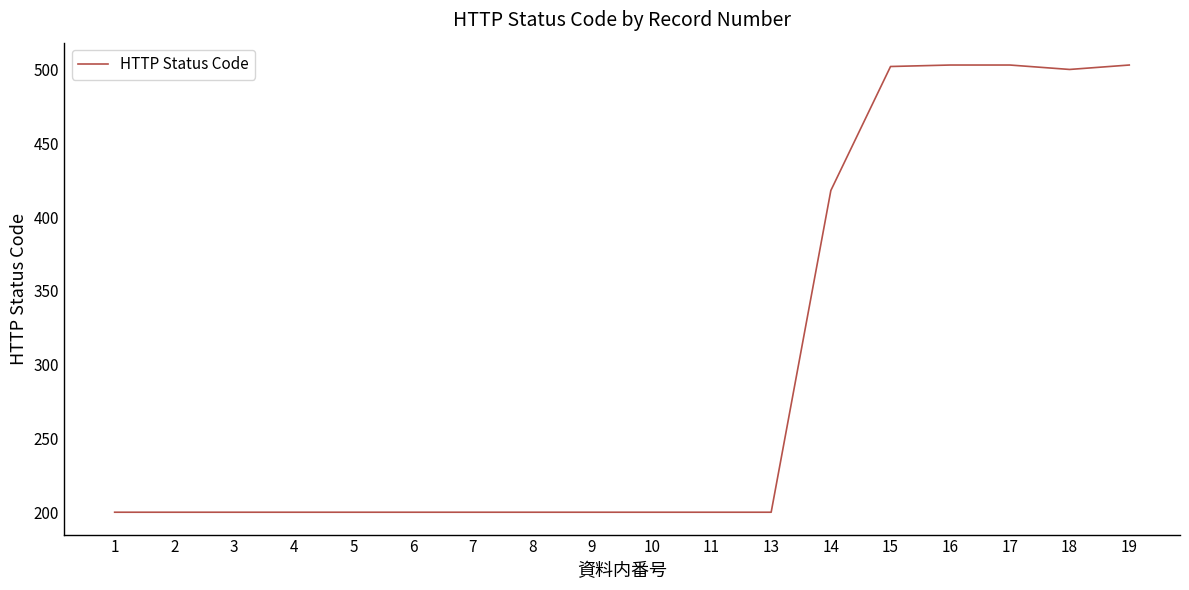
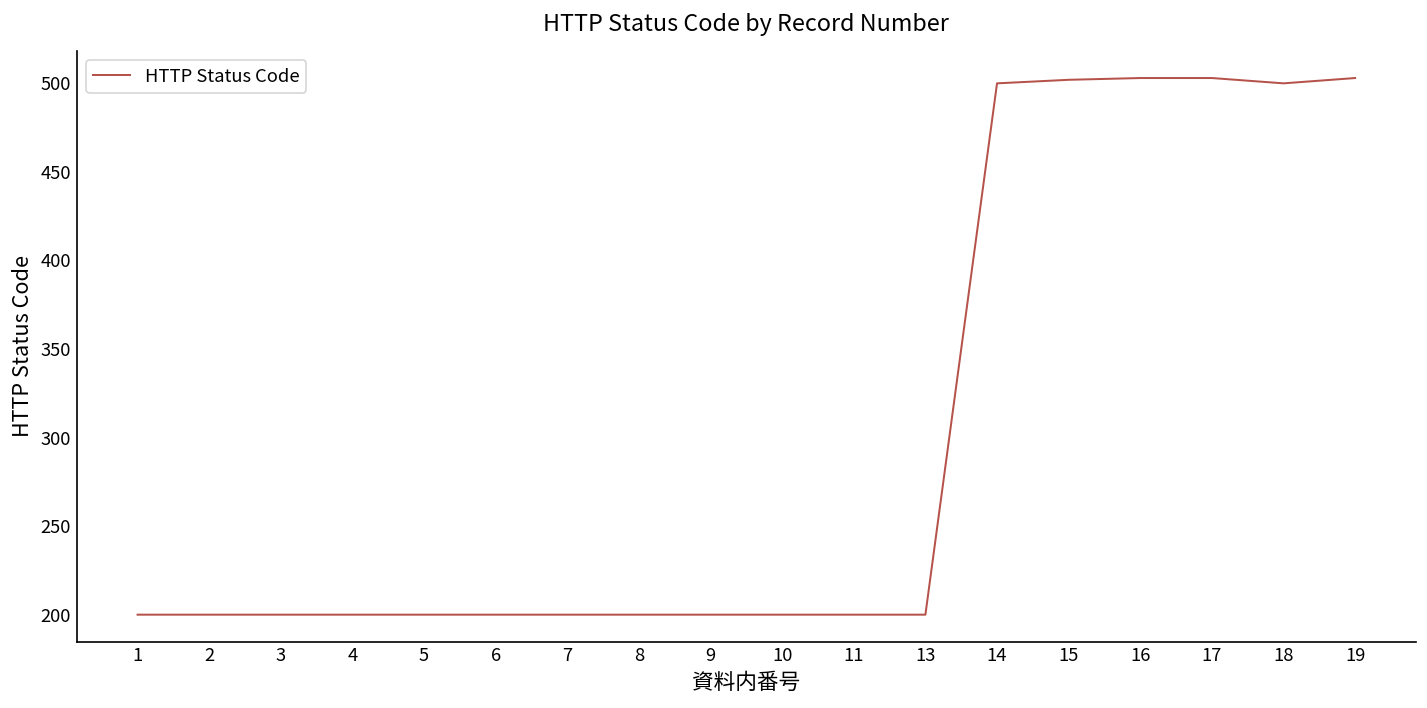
14: 418 -> 500
